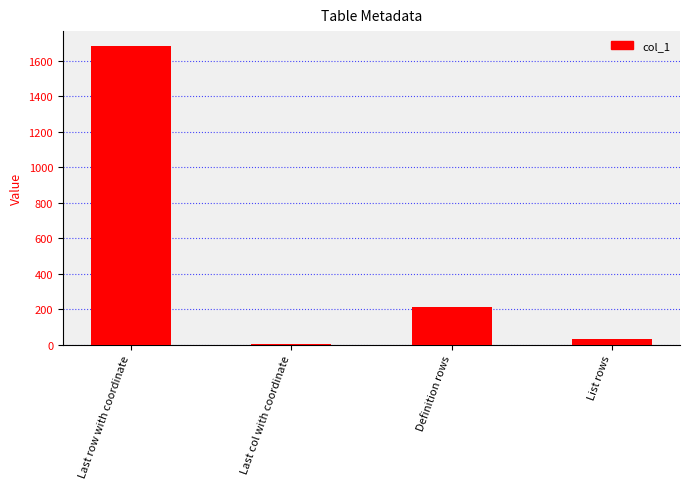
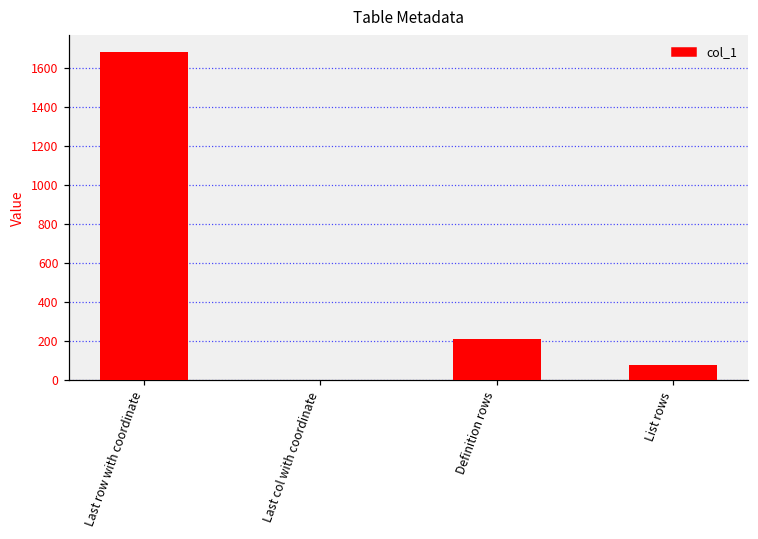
List rows: 30 -> 80
